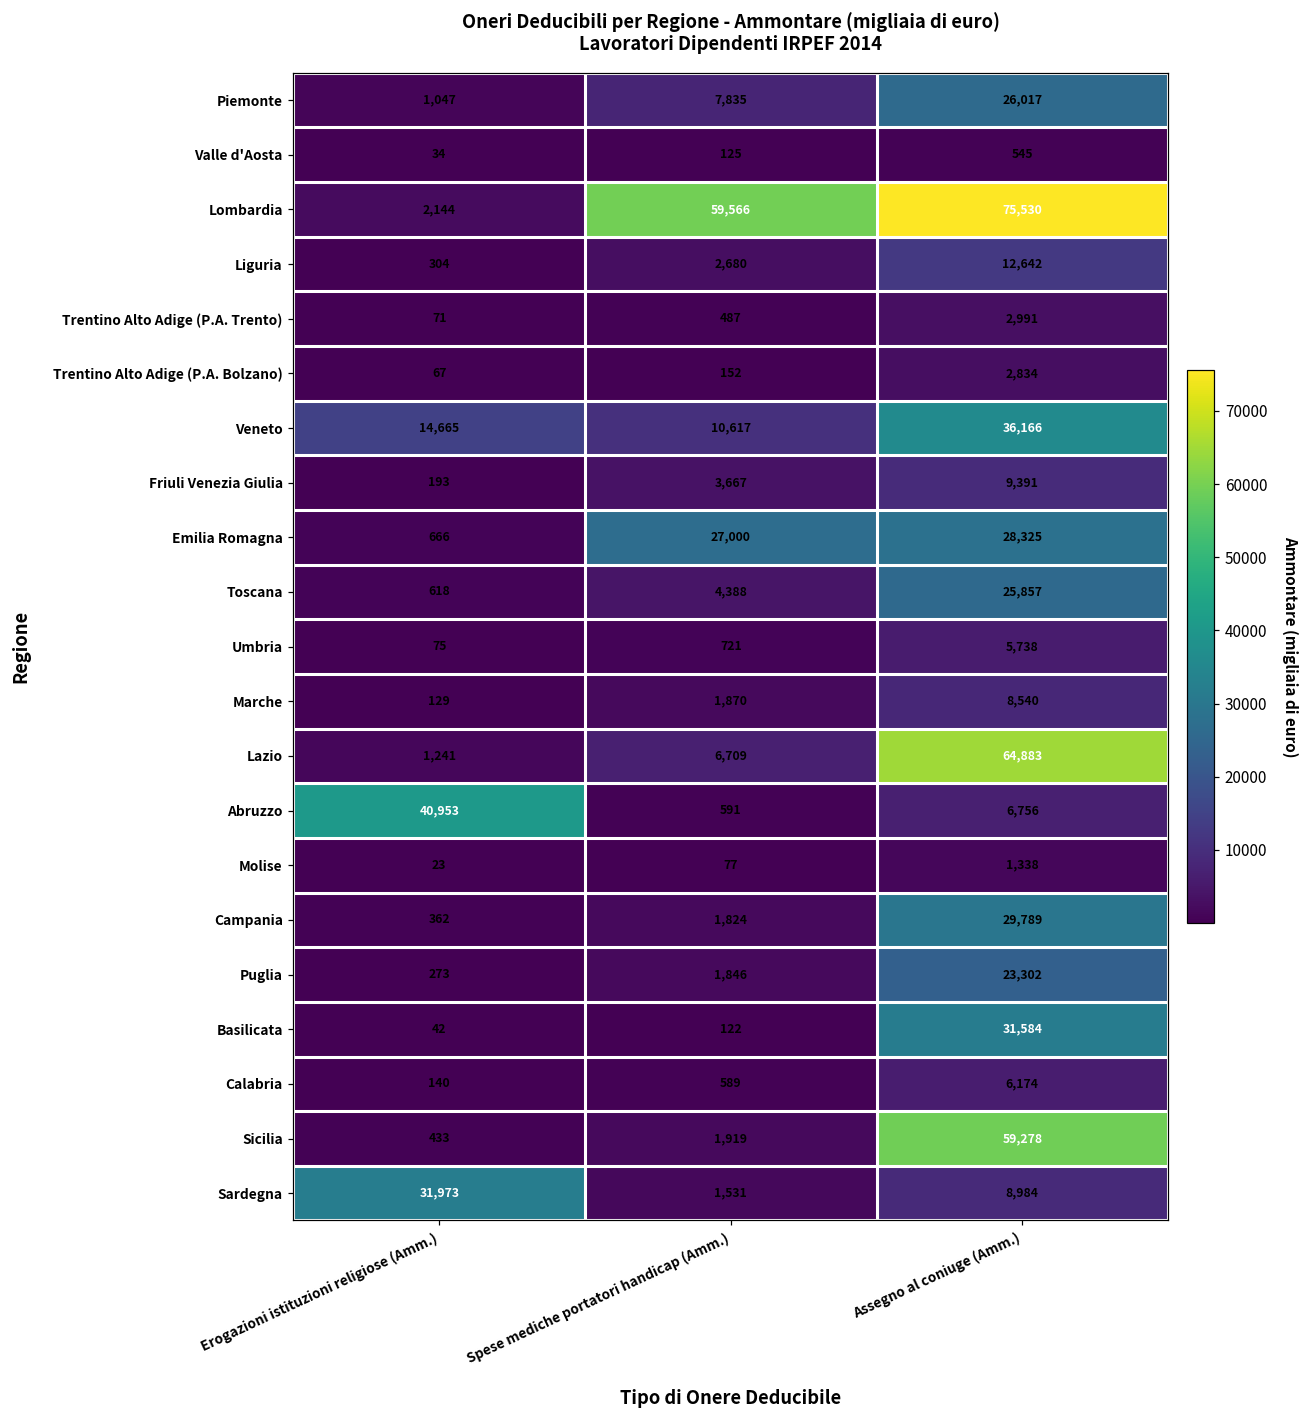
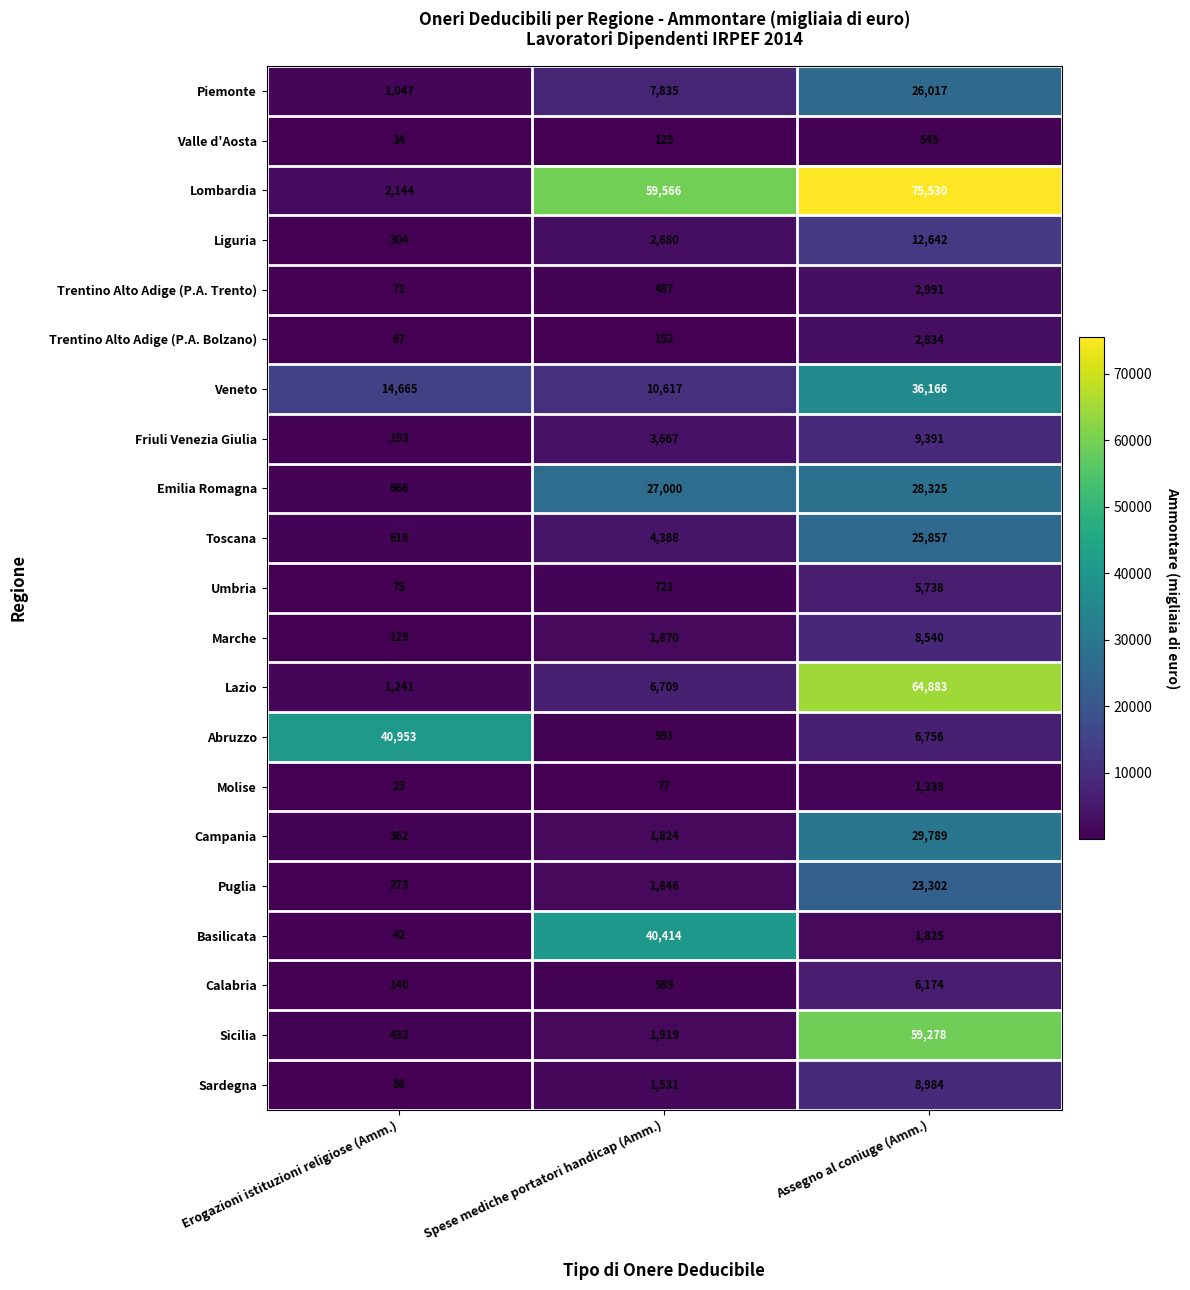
Basilicata, Spese mediche portatori handicap (Amm.): 122 -> 40,414
Basilicata, Assegno al coniuge (Amm.): 31,584 -> 1,825
Sardegna, Erogazioni istituzioni religiose (Amm.): 31,973 -> 86
